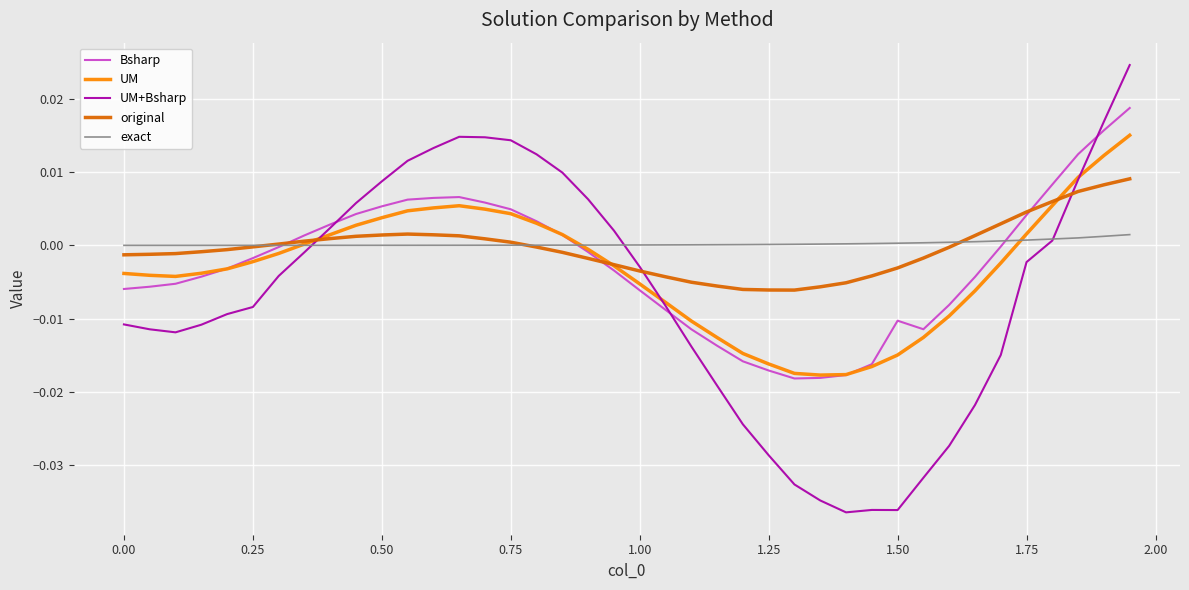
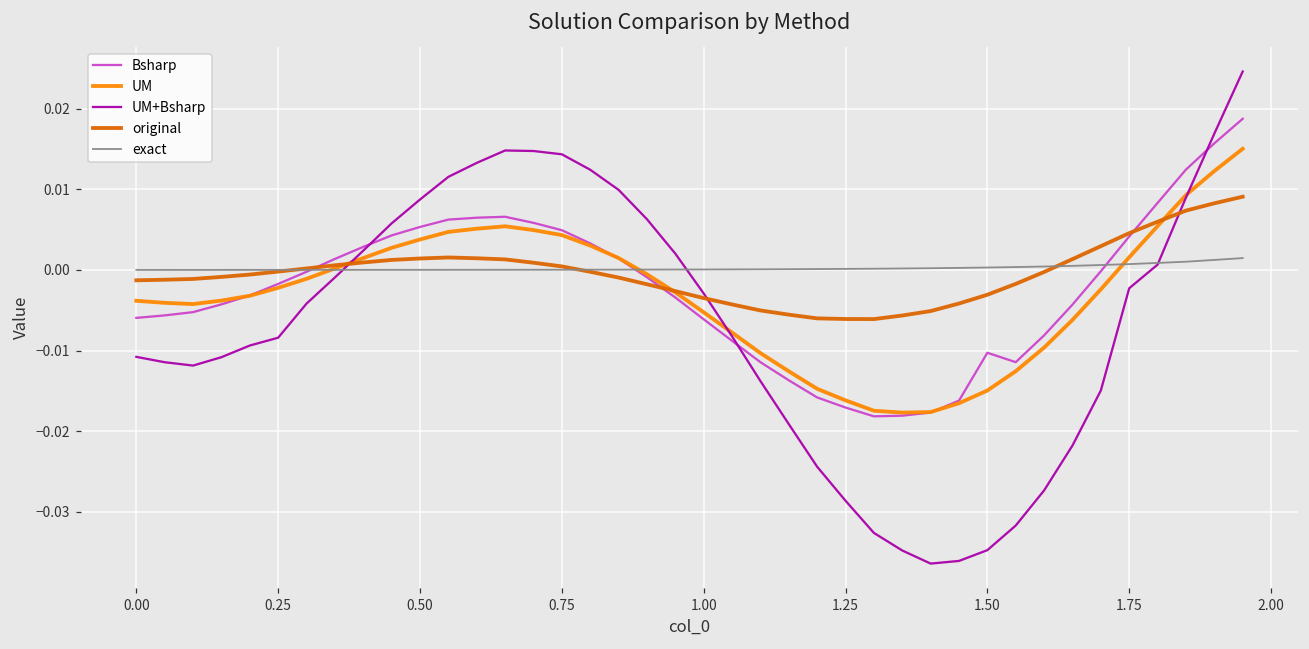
UM+Bsharp, 1.50: -0.036 -> -0.035
